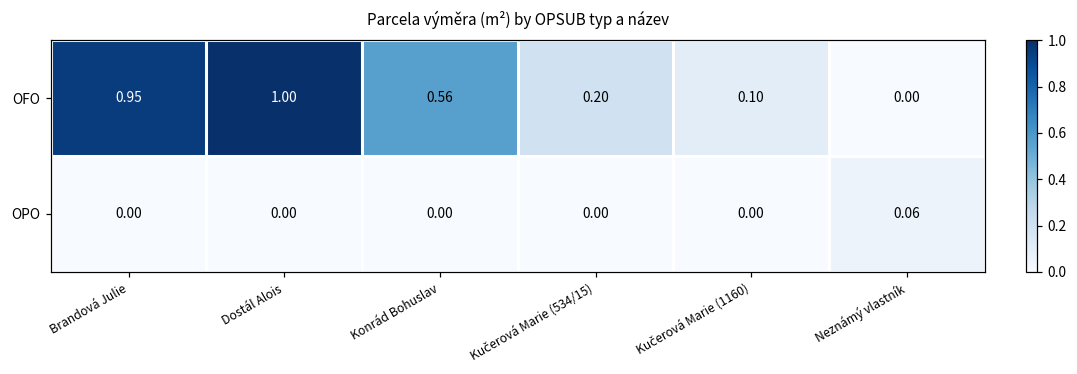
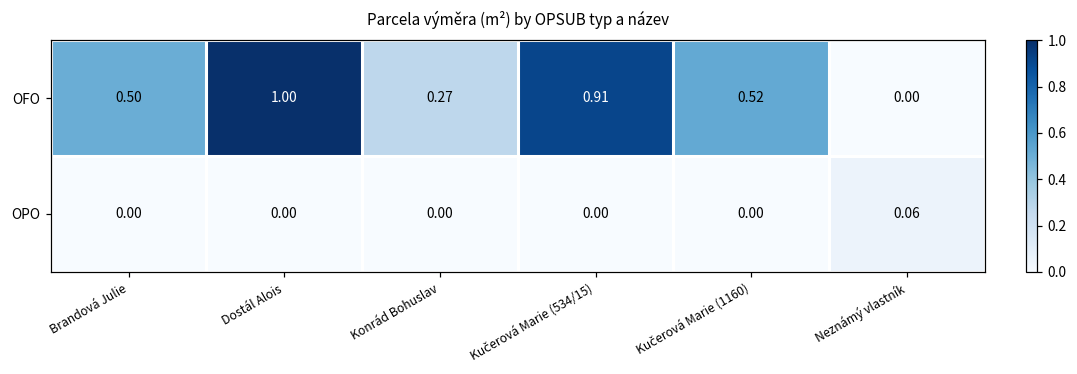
OFO, Brandová Julie: 0.95 -> 0.50
OFO, Konrád Bohuslav: 0.56 -> 0.27
OFO, Kučerová Marie (534/15): 0.20 -> 0.91
OFO, Kučerová Marie (1160): 0.10 -> 0.52
